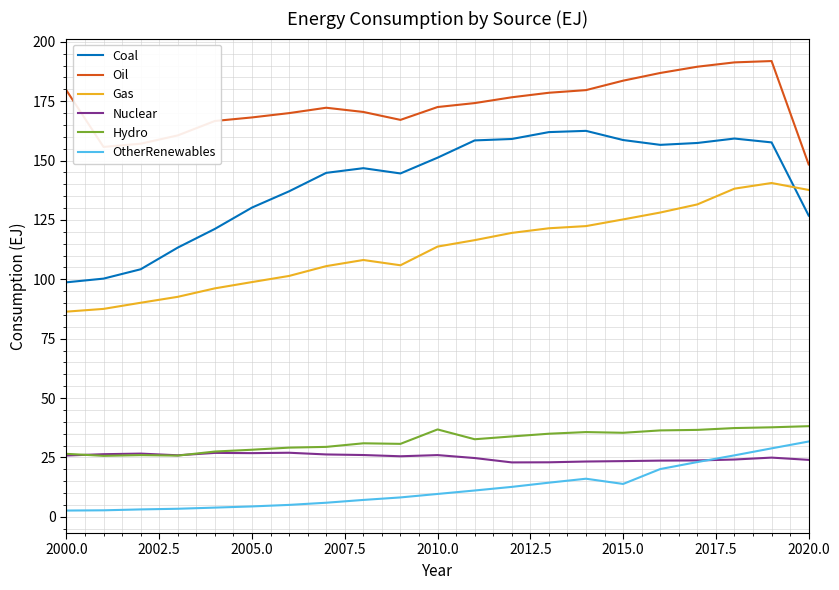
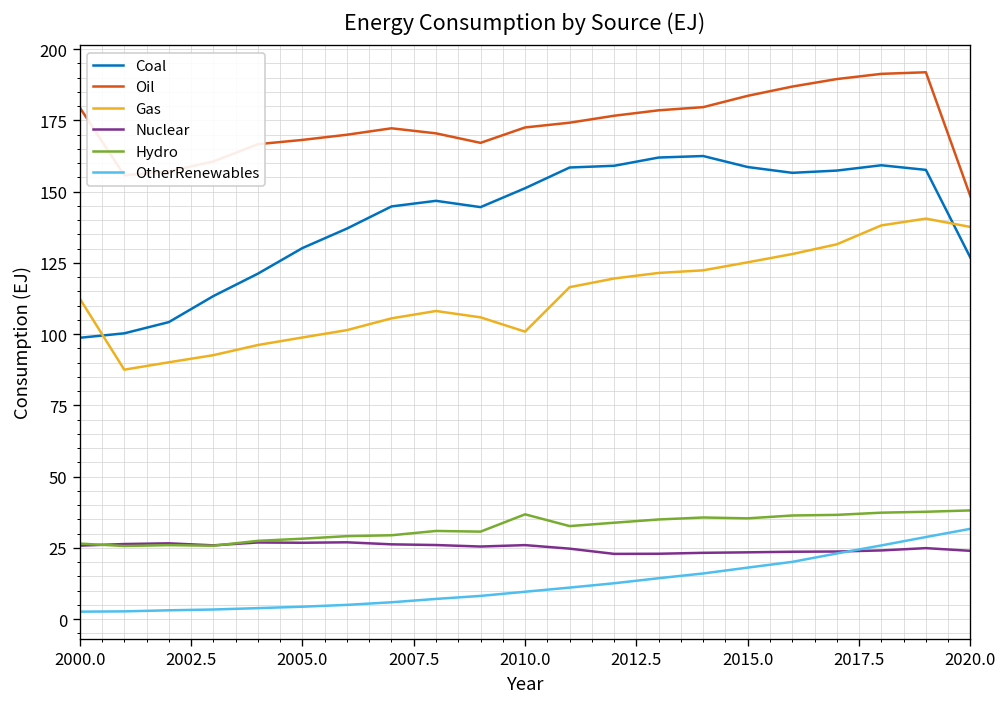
Gas, 2000.0: 86 -> 112
Gas, 2010.0: 114 -> 101
OtherRenewables, 2015.0: 14 -> 18
